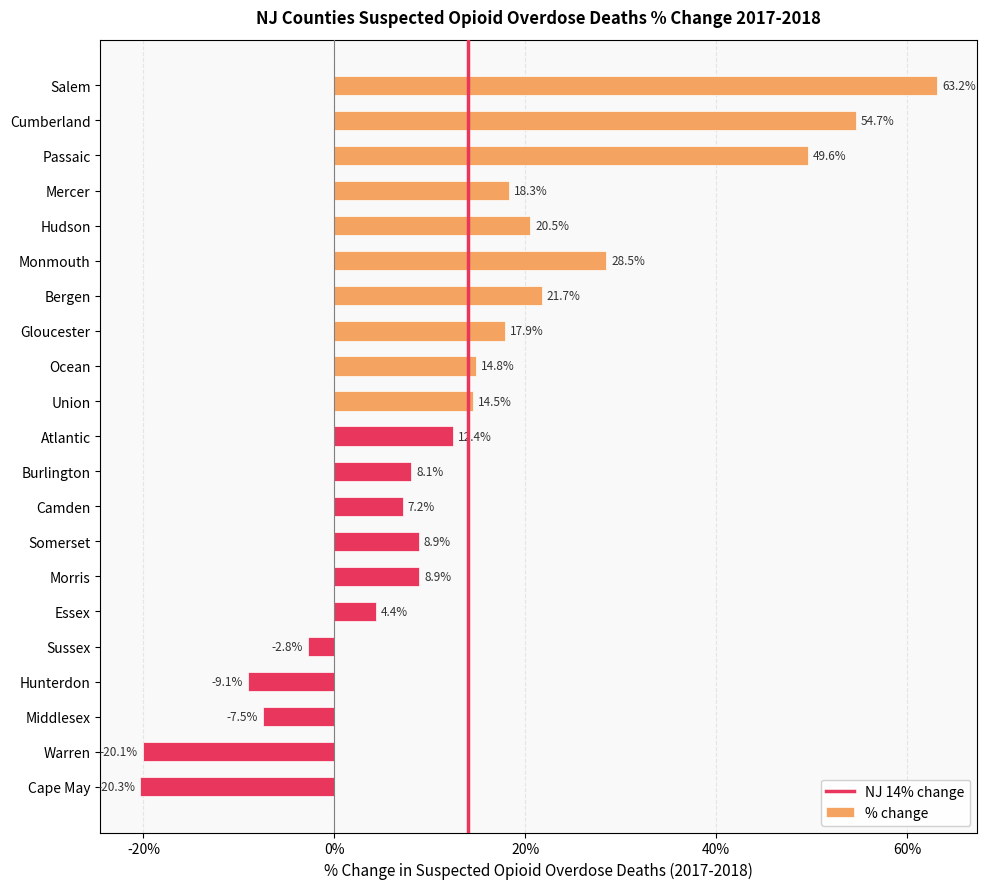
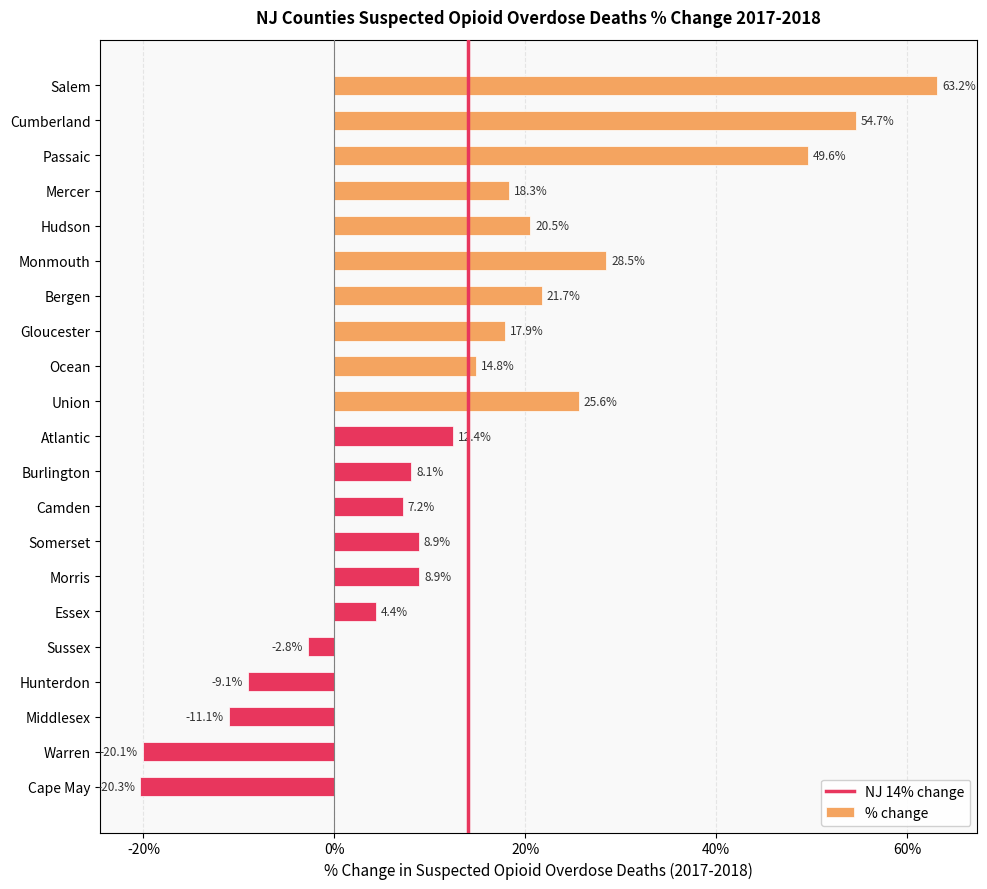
Union: 14.5% -> 25.6%
Middlesex: -7.5% -> -11.1%
